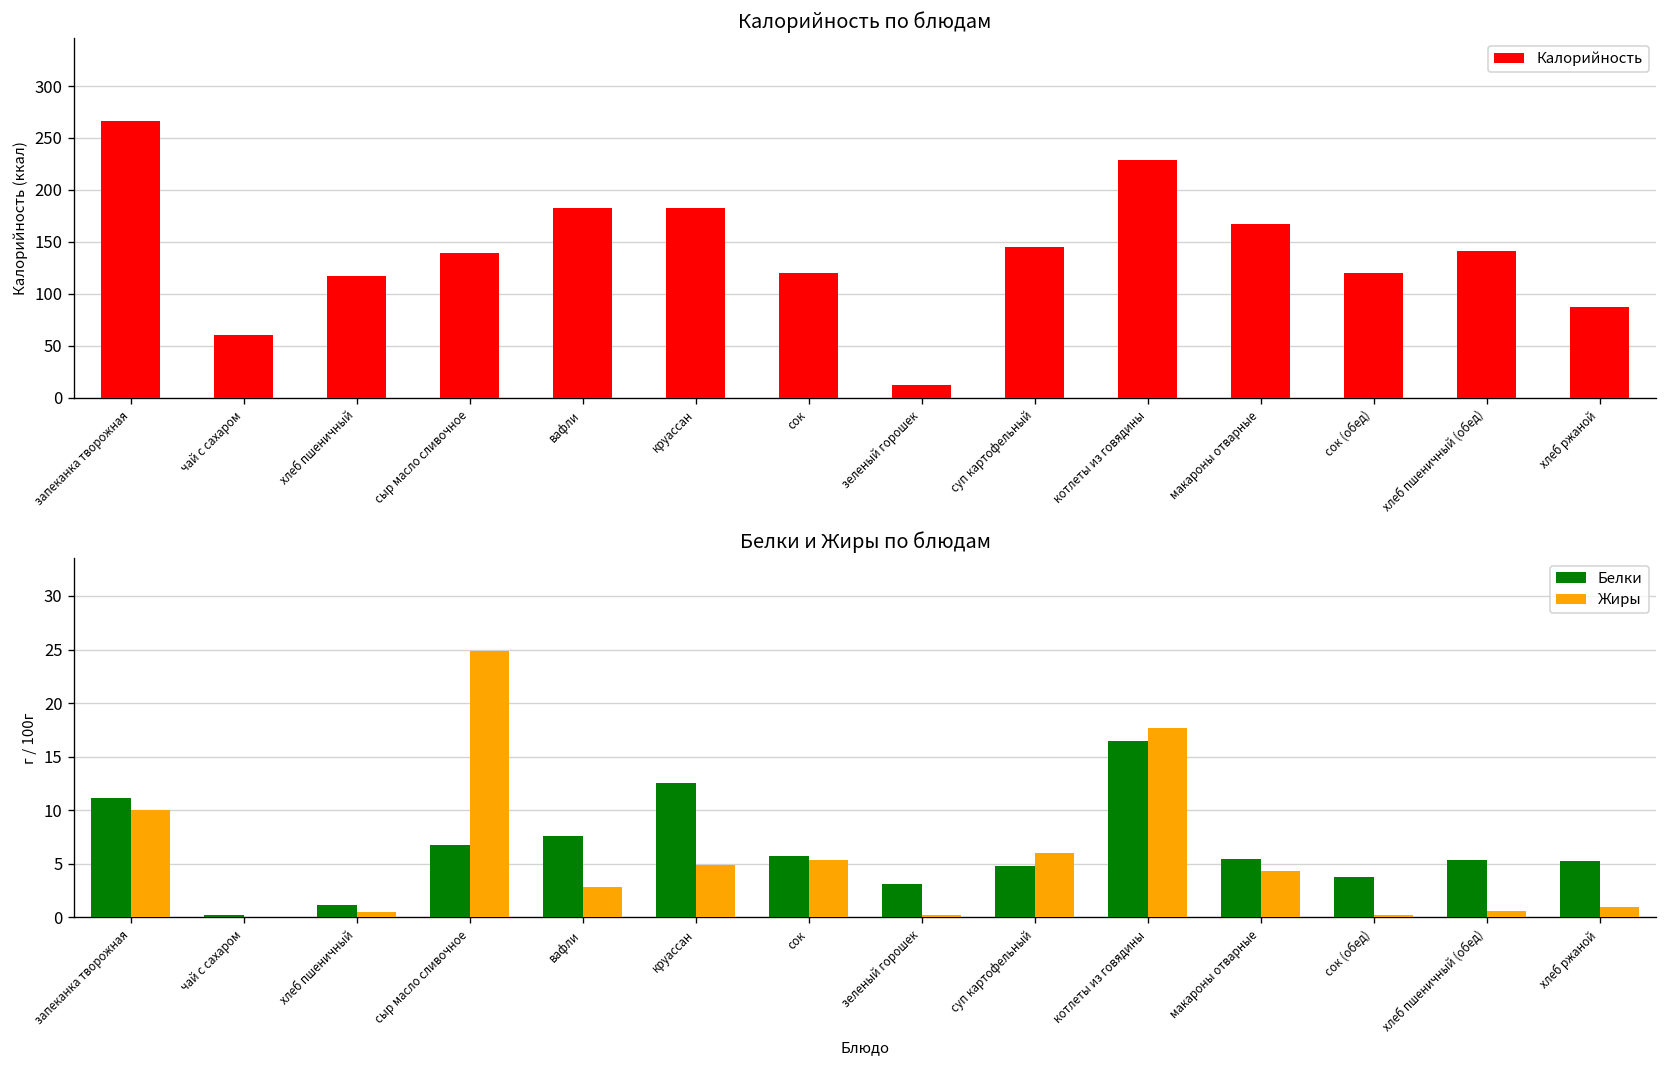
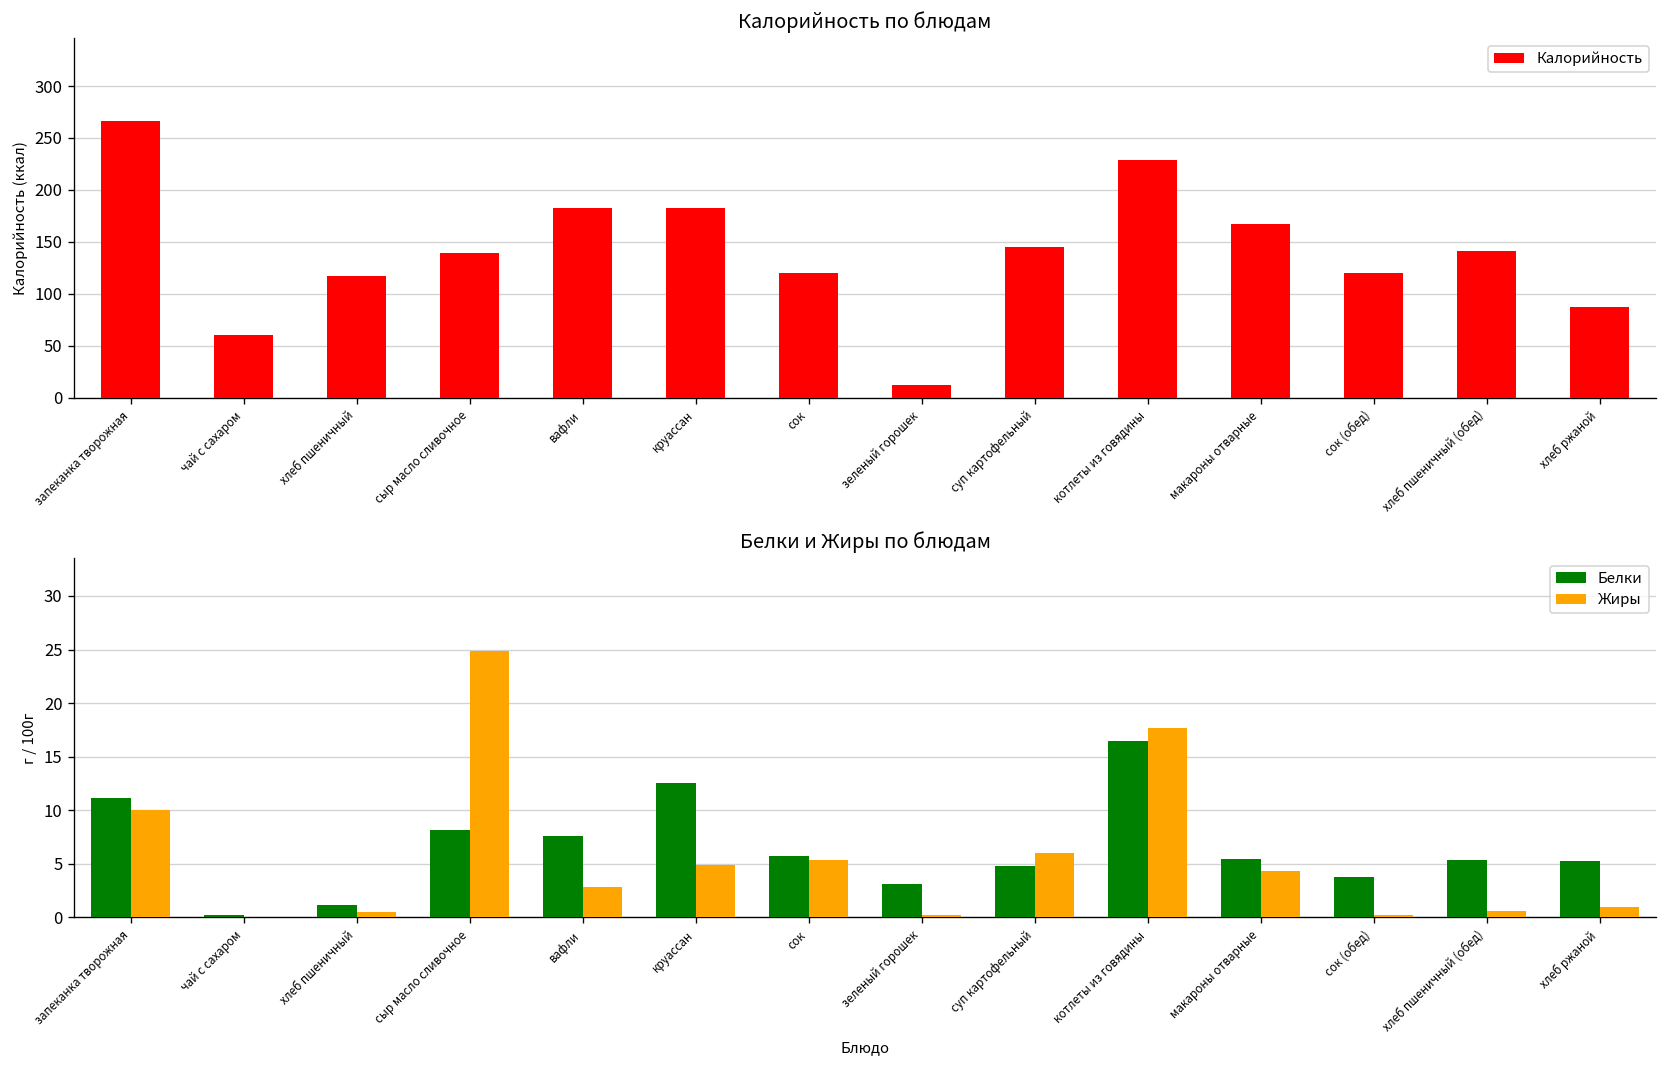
Белки и Жиры по блюдам, Белки, сыр масло сливочное: 7 -> 8
